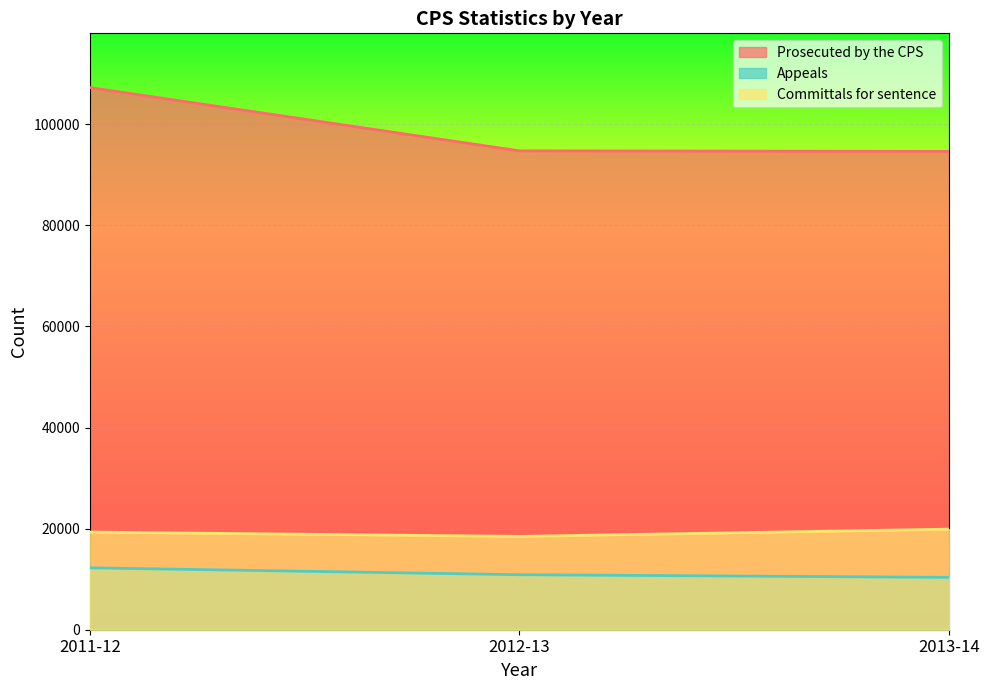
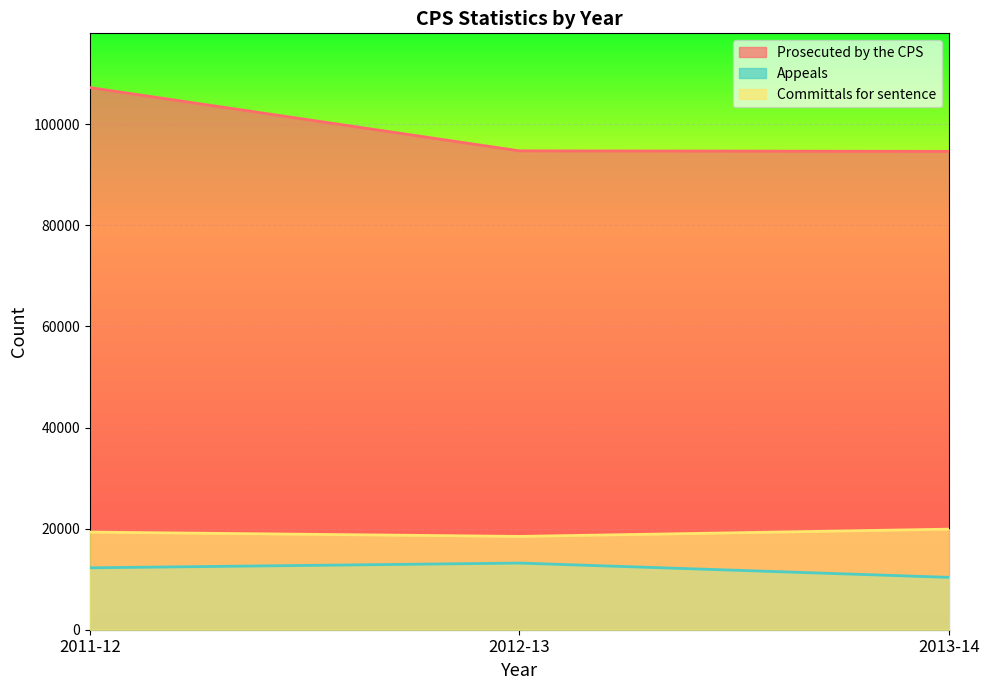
Appeals, 2012-13: 11000 -> 13000
